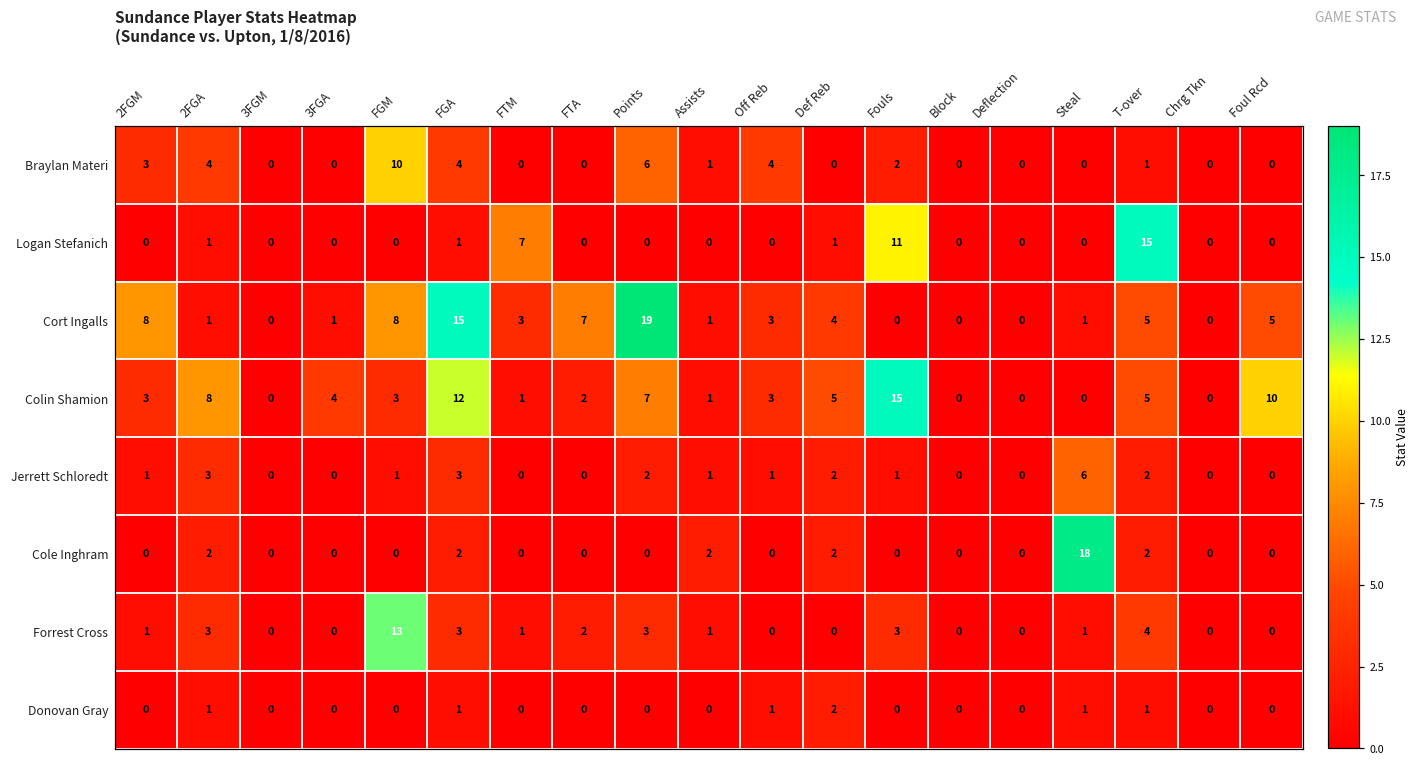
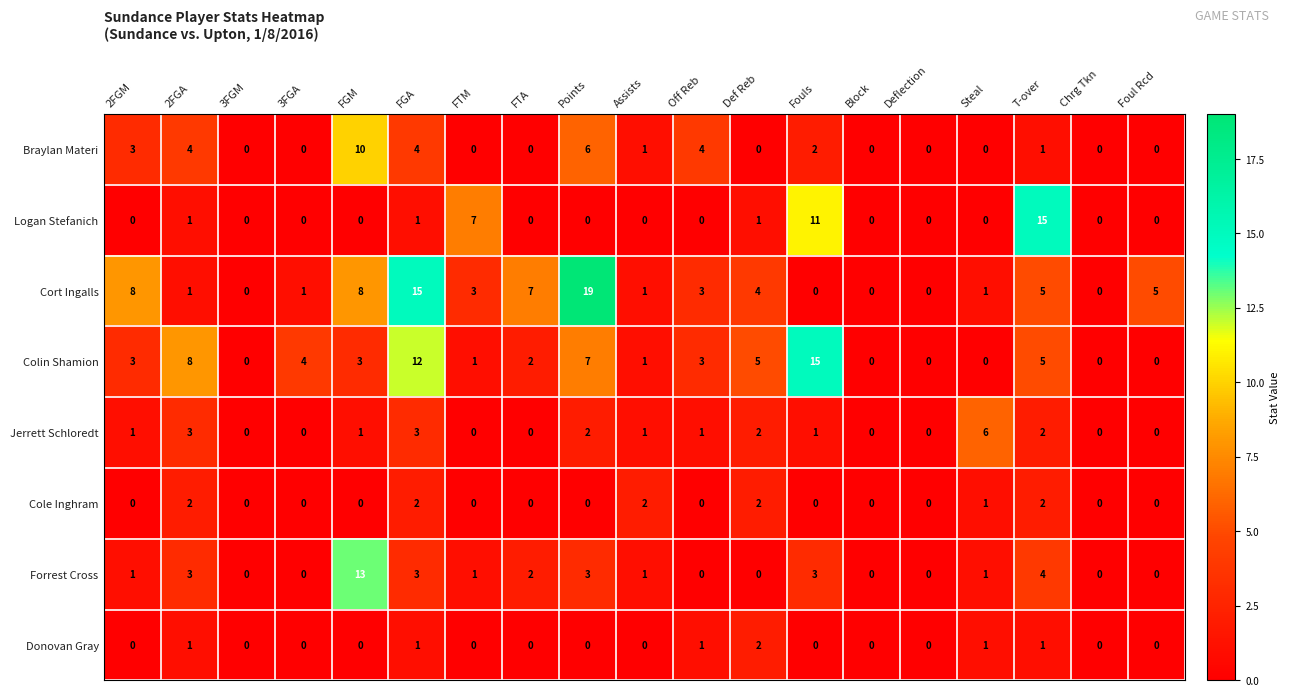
Colin Shamion, Foul Rcd: 10 -> 0
Cole Inghram, Steal: 18 -> 1
